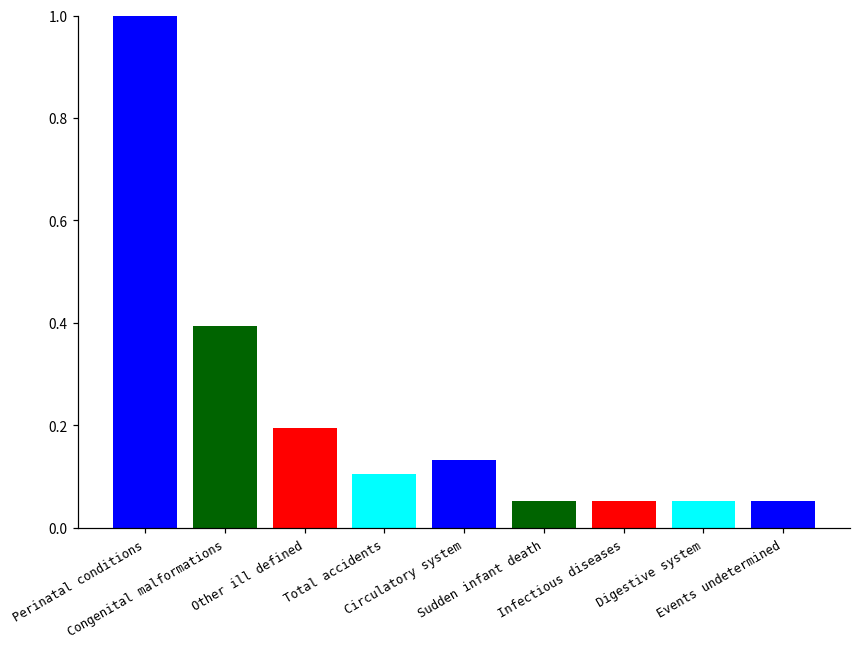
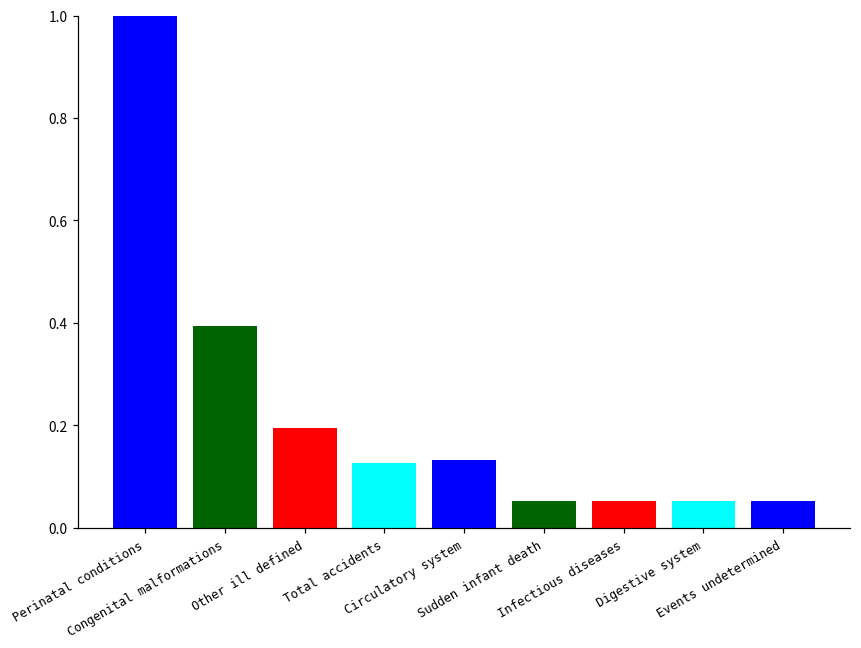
Total accidents: 0.11 -> 0.13
